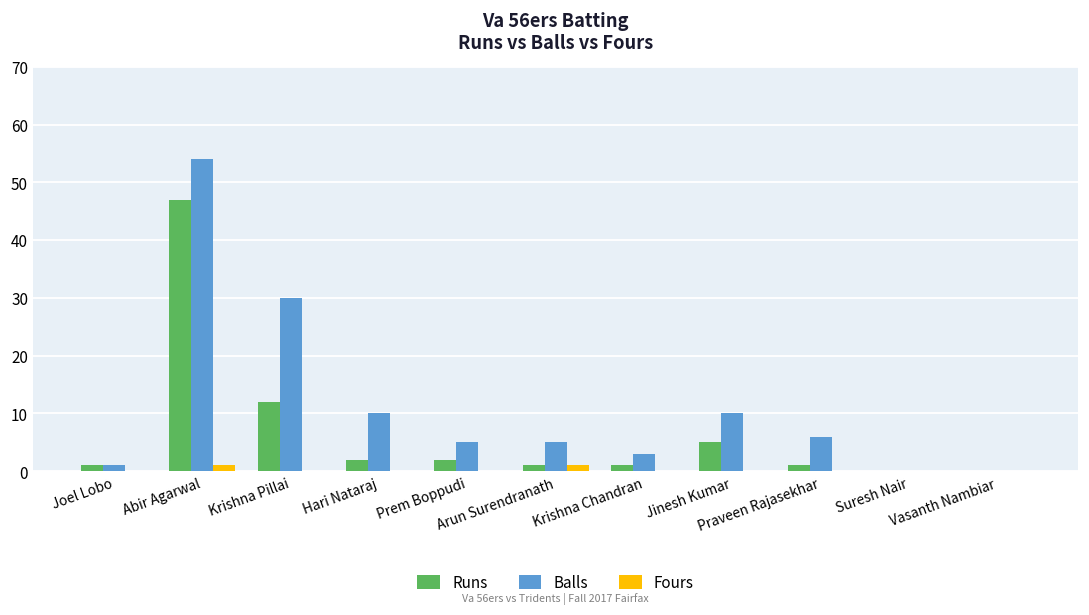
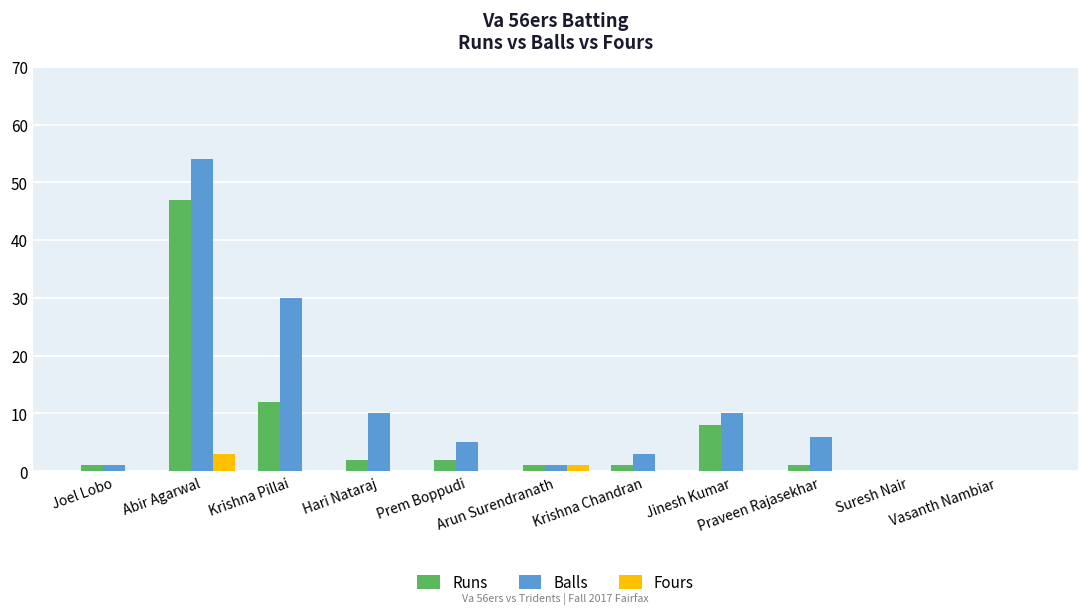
Fours, Abir Agarwal: 1 -> 3
Balls, Arun Surendranath: 5 -> 1
Runs, Jinesh Kumar: 5 -> 8
